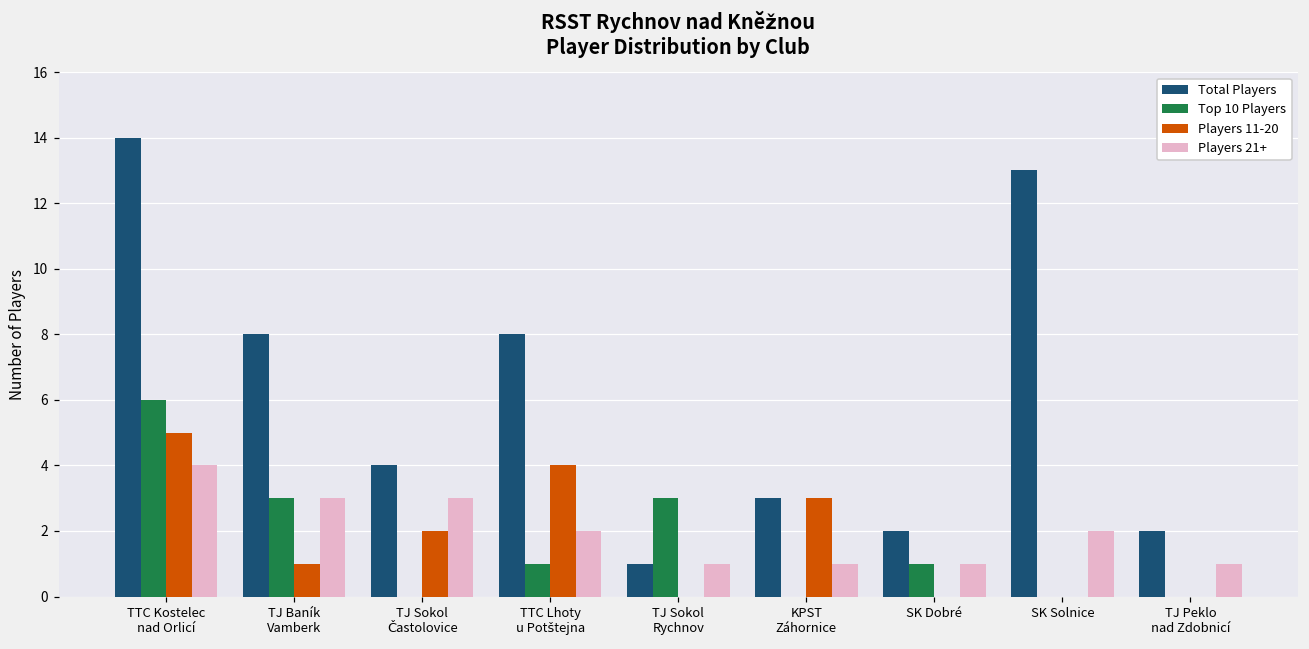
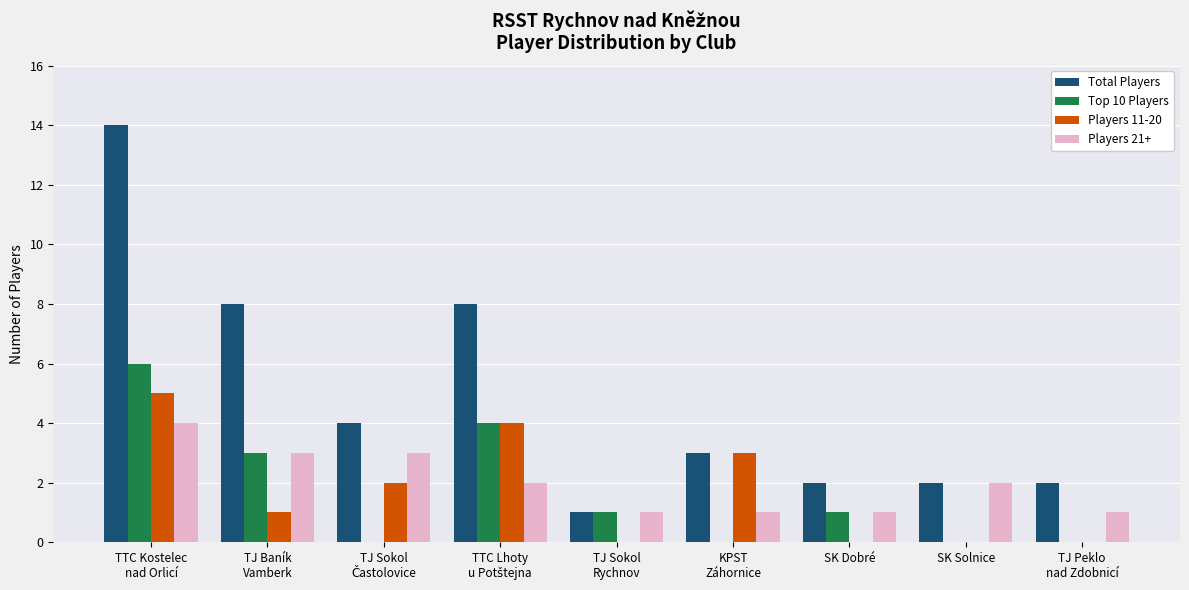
Top 10 Players, TTC Lhoty u Potštejna: 1 -> 4
Top 10 Players, TJ Sokol Rychnov: 3 -> 1
Total Players, SK Solnice: 13 -> 2
